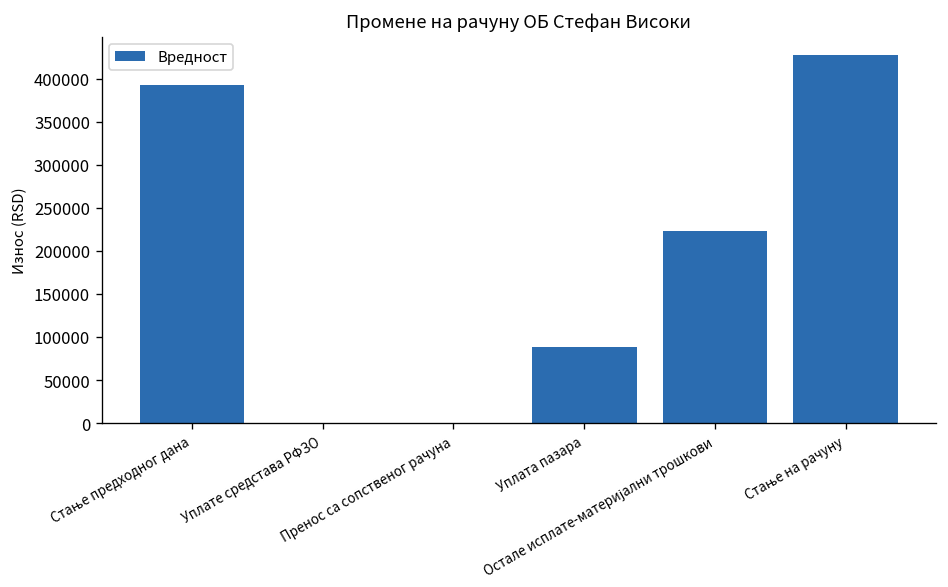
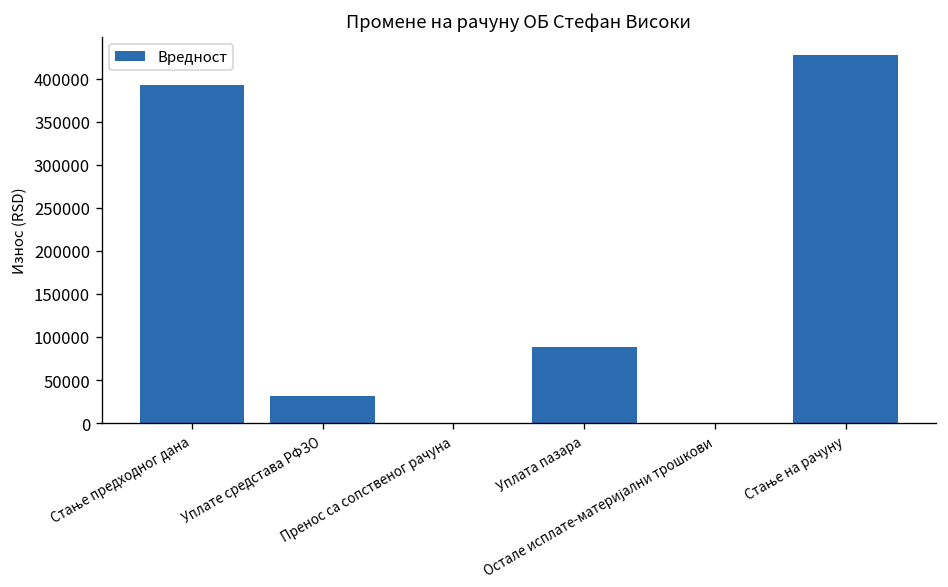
Уплате средстава РФЗО: 0 -> 30000
Остале исплате-материјални трошкови: 220000 -> 0
